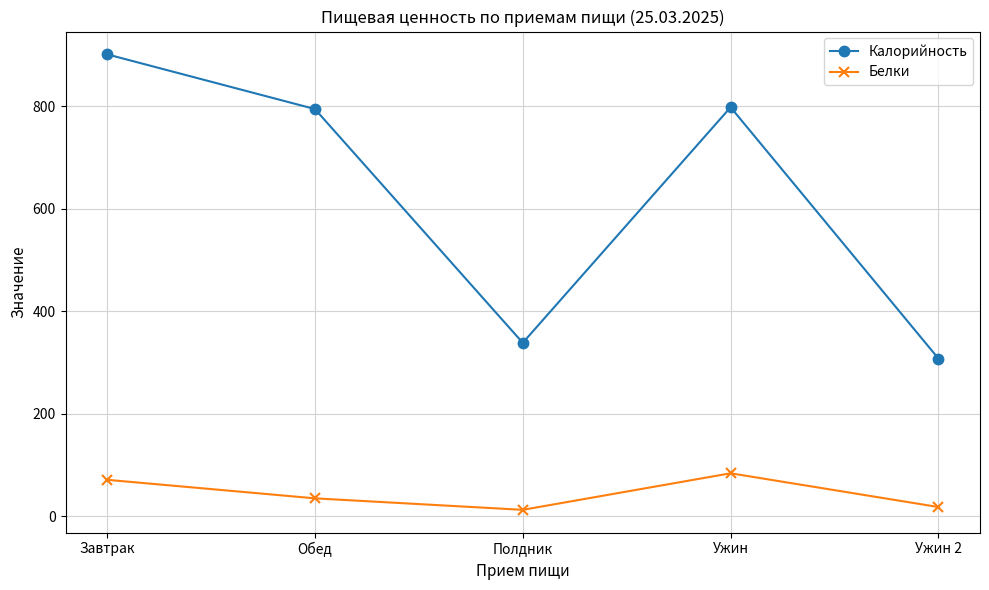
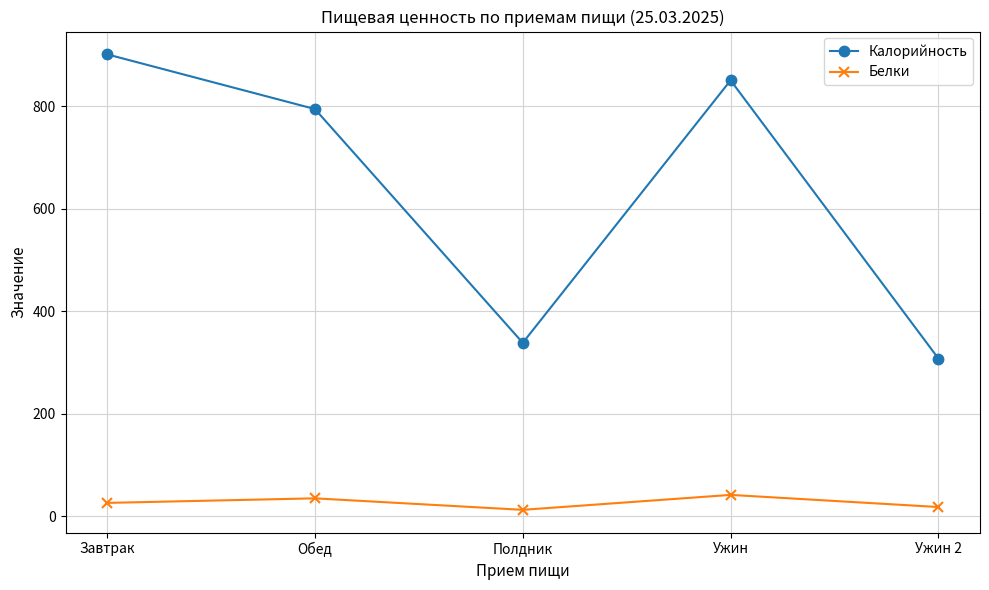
Белки, Завтрак: 70 -> 30
Калорийность, Ужин: 800 -> 850
Белки, Ужин: 80 -> 40
